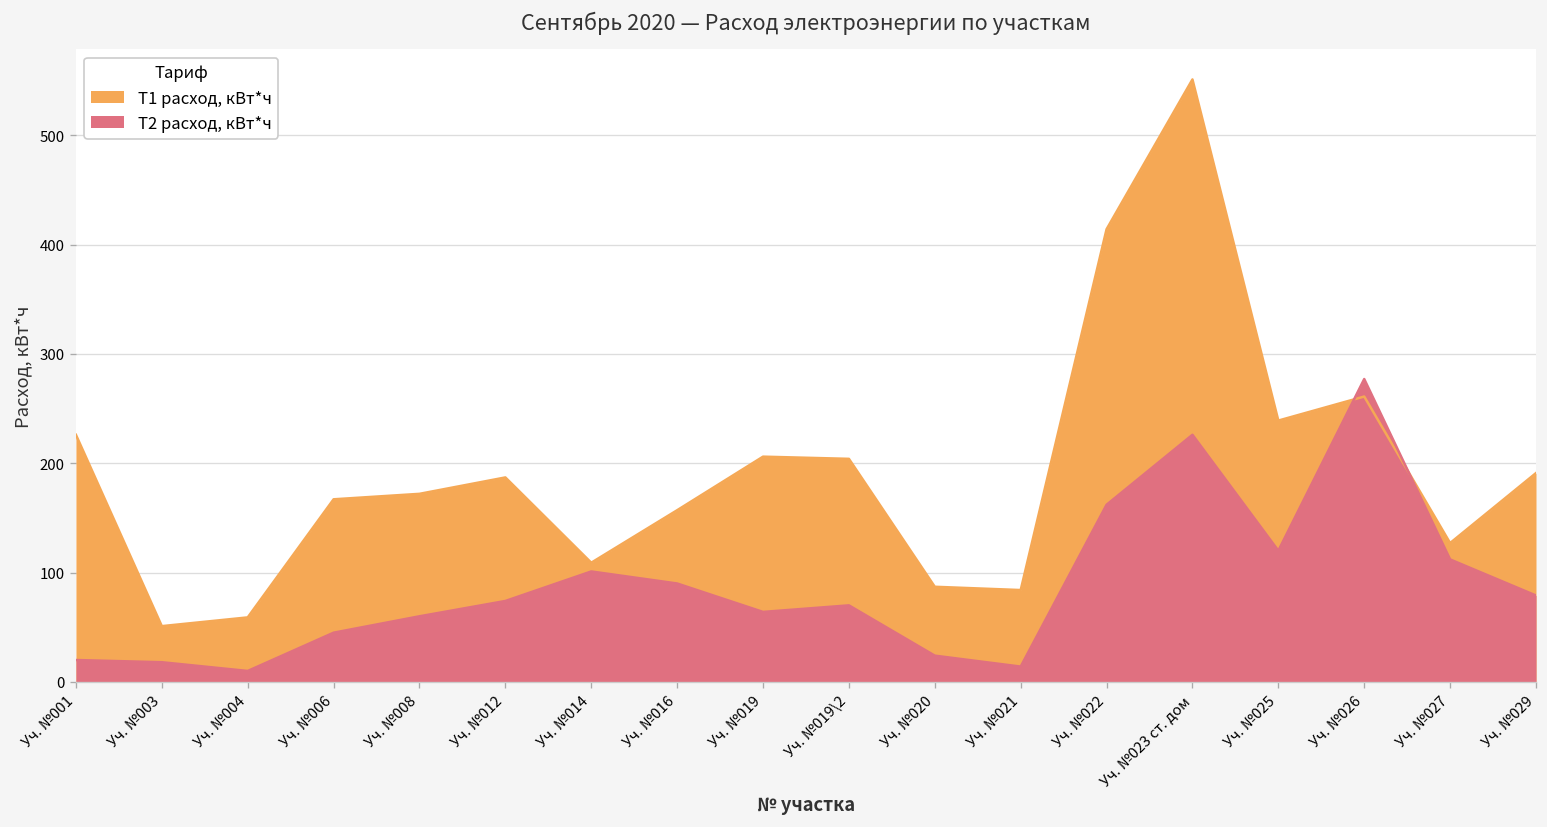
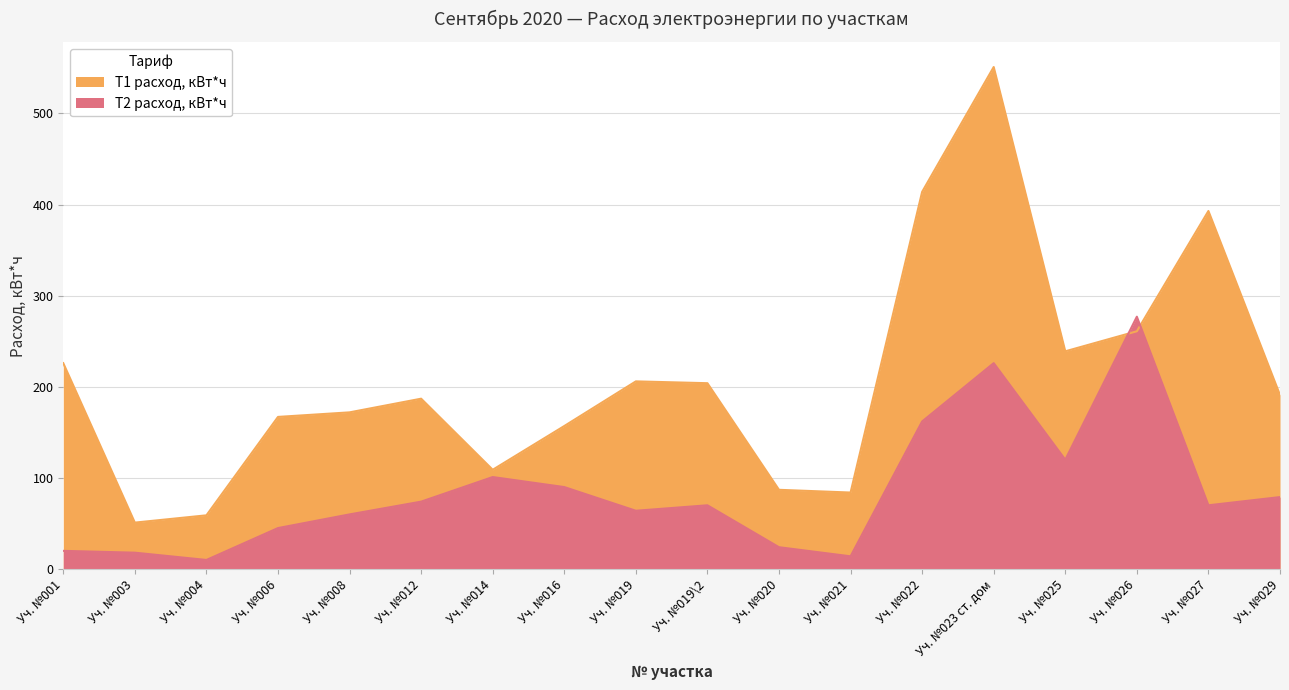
T1 расход, кВт*ч, Уч. №027: 130 -> 390
T2 расход, кВт*ч, Уч. №027: 110 -> 70
